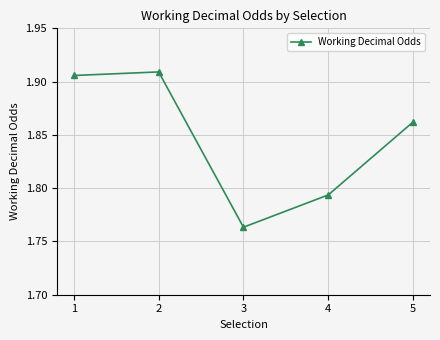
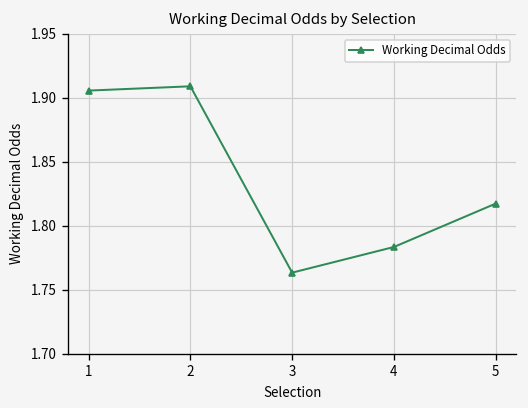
4: 1.794 -> 1.783
5: 1.862 -> 1.817
